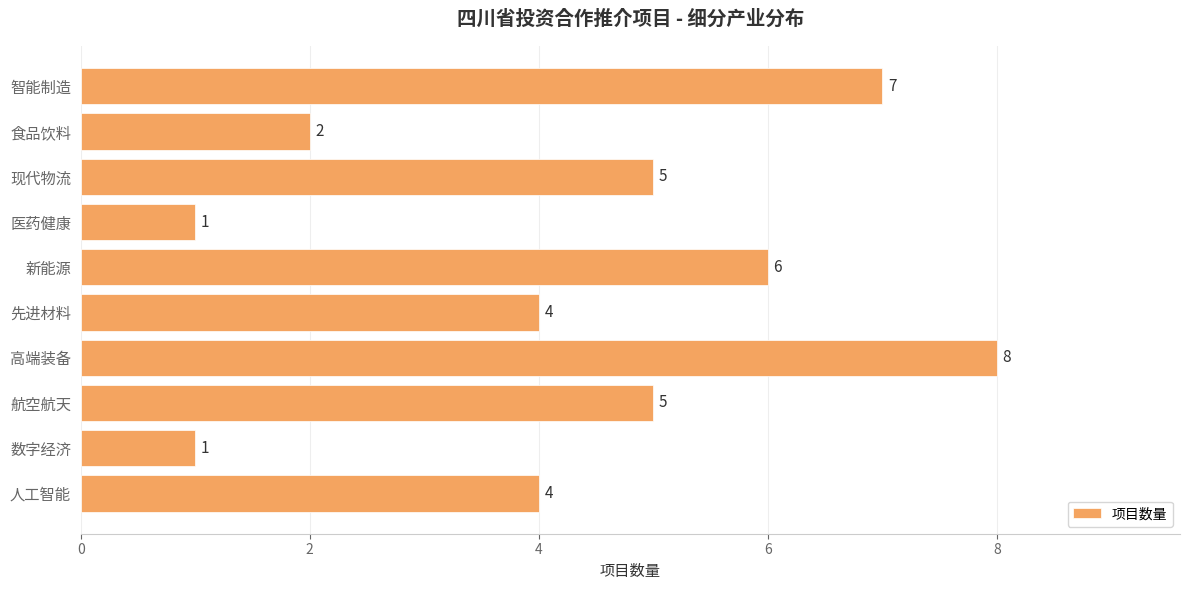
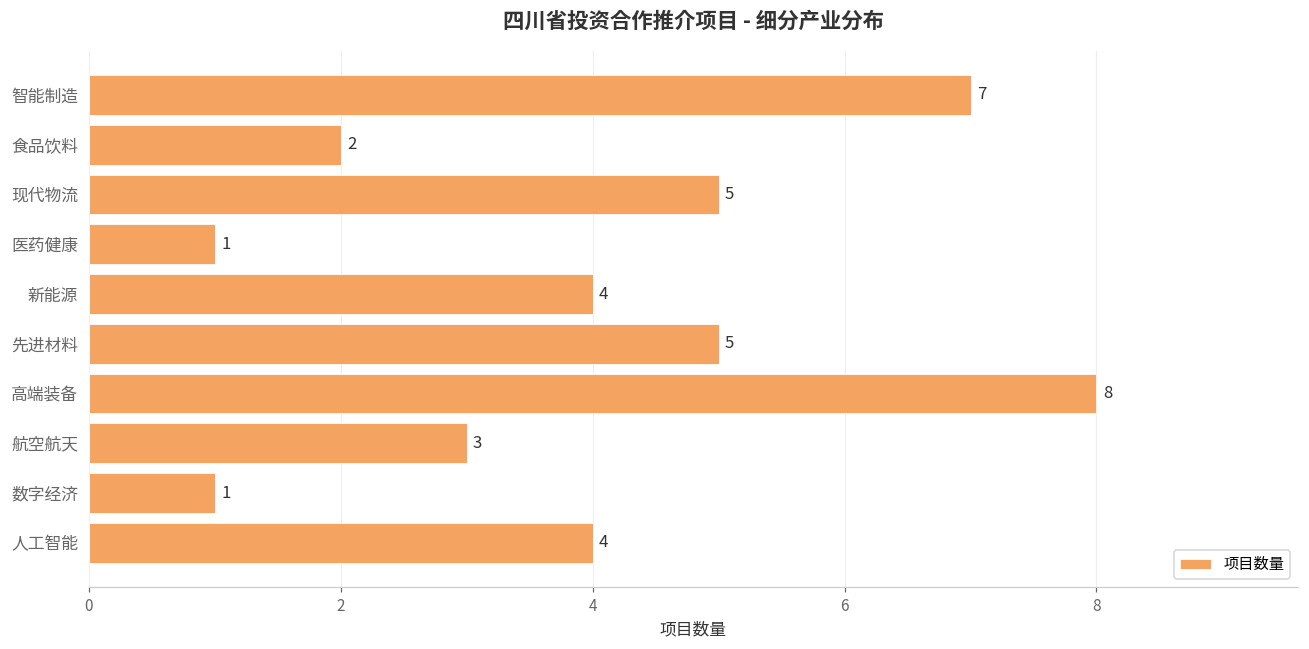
新能源: 6 -> 4
先进材料: 4 -> 5
航空航天: 5 -> 3
